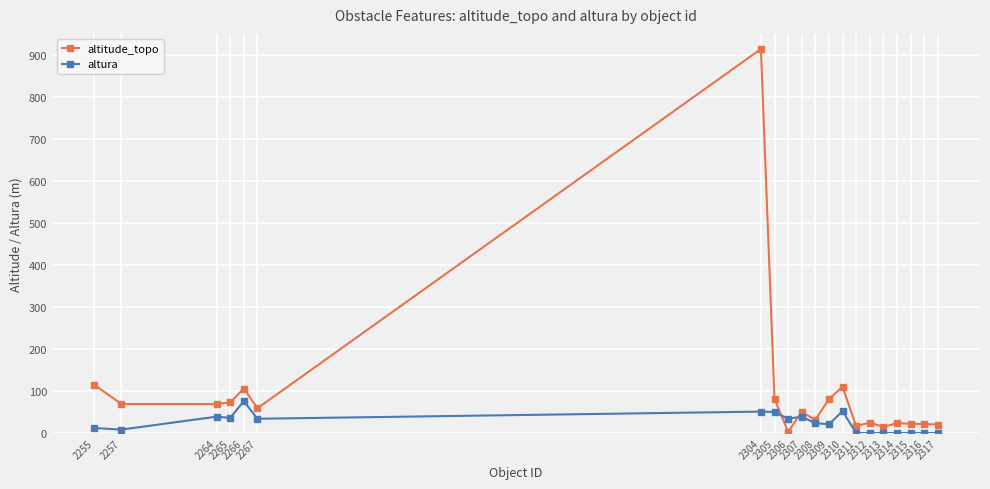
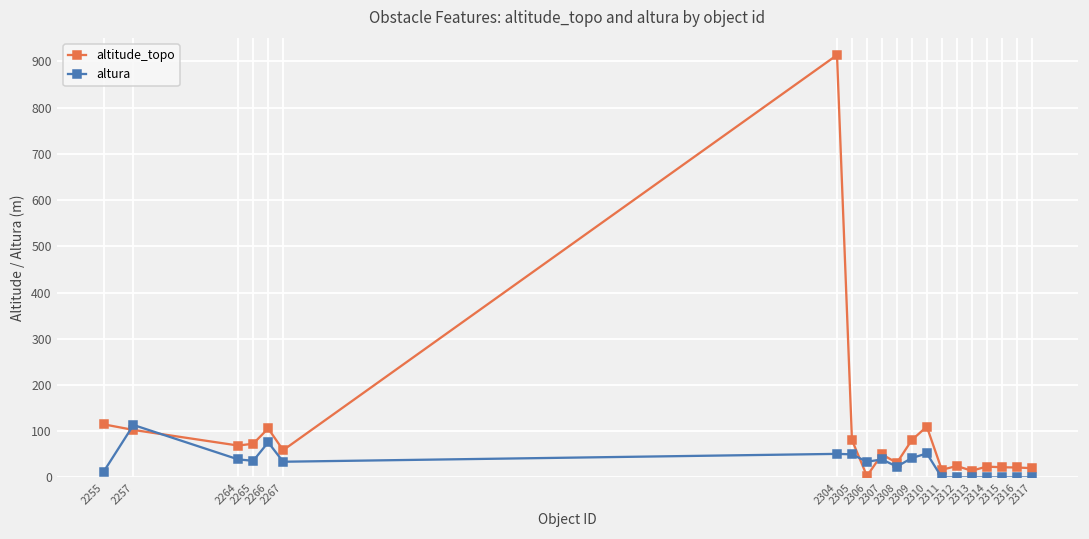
altitude_topo, 2257: 70 -> 100
altura, 2257: 10 -> 110
altura, 2309: 20 -> 40
